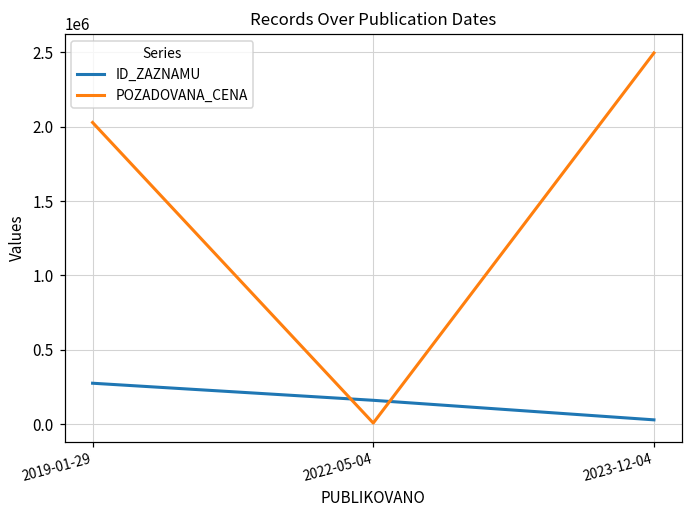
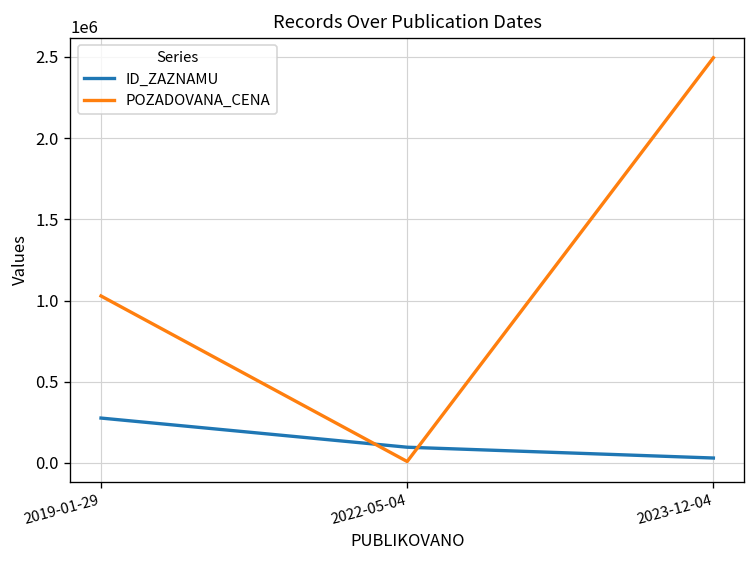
POZADOVANA_CENA, 2019-01-29: 2030000 -> 1030000
ID_ZAZNAMU, 2022-05-04: 160000 -> 100000
